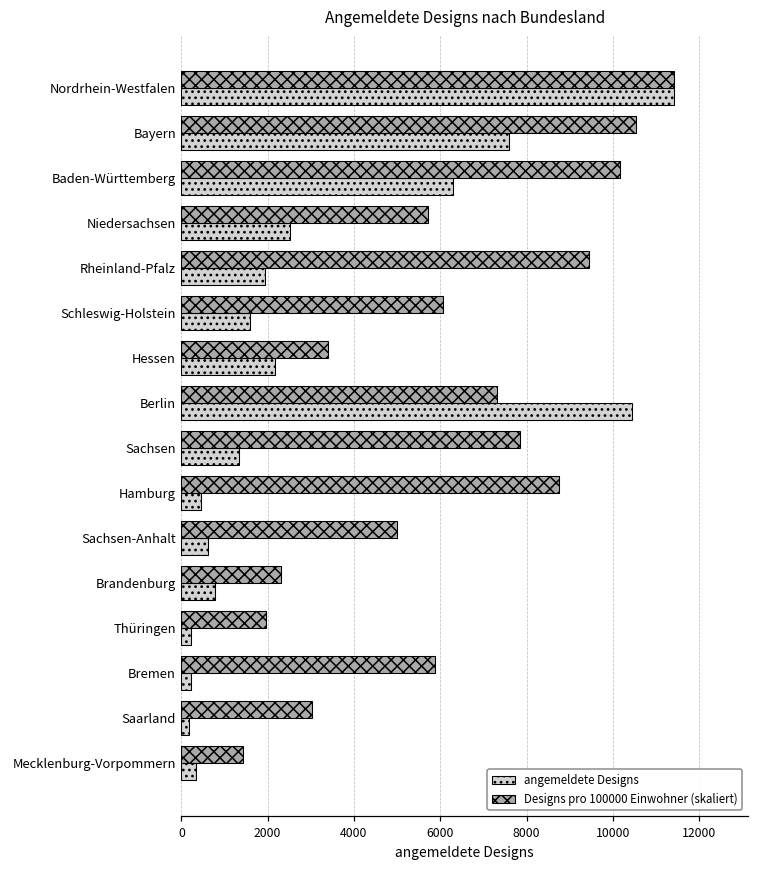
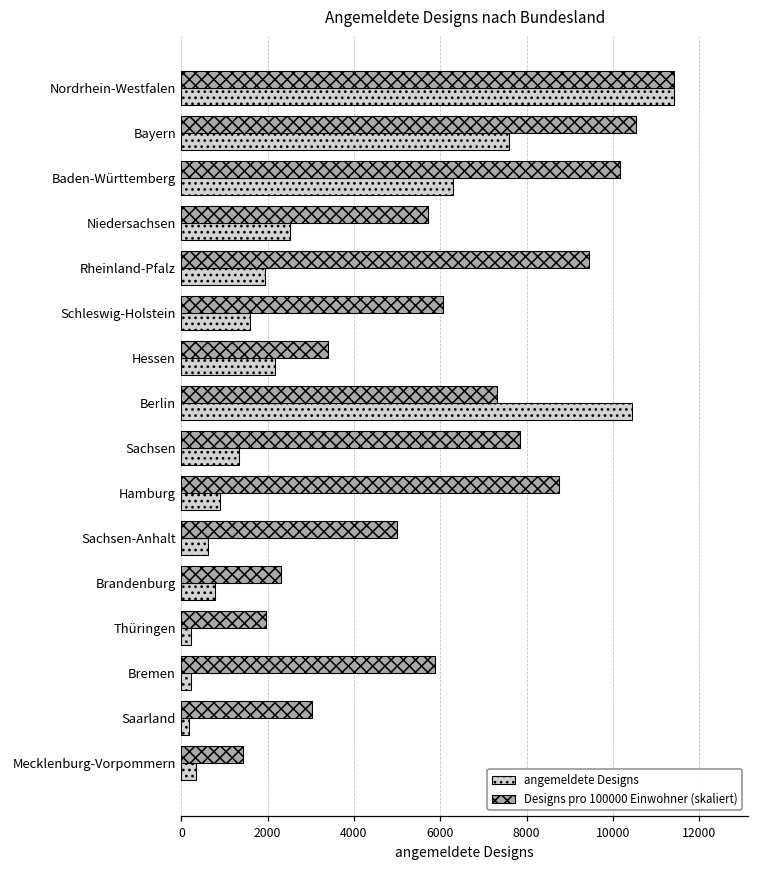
angemeldete Designs, Hamburg: 500 -> 900
